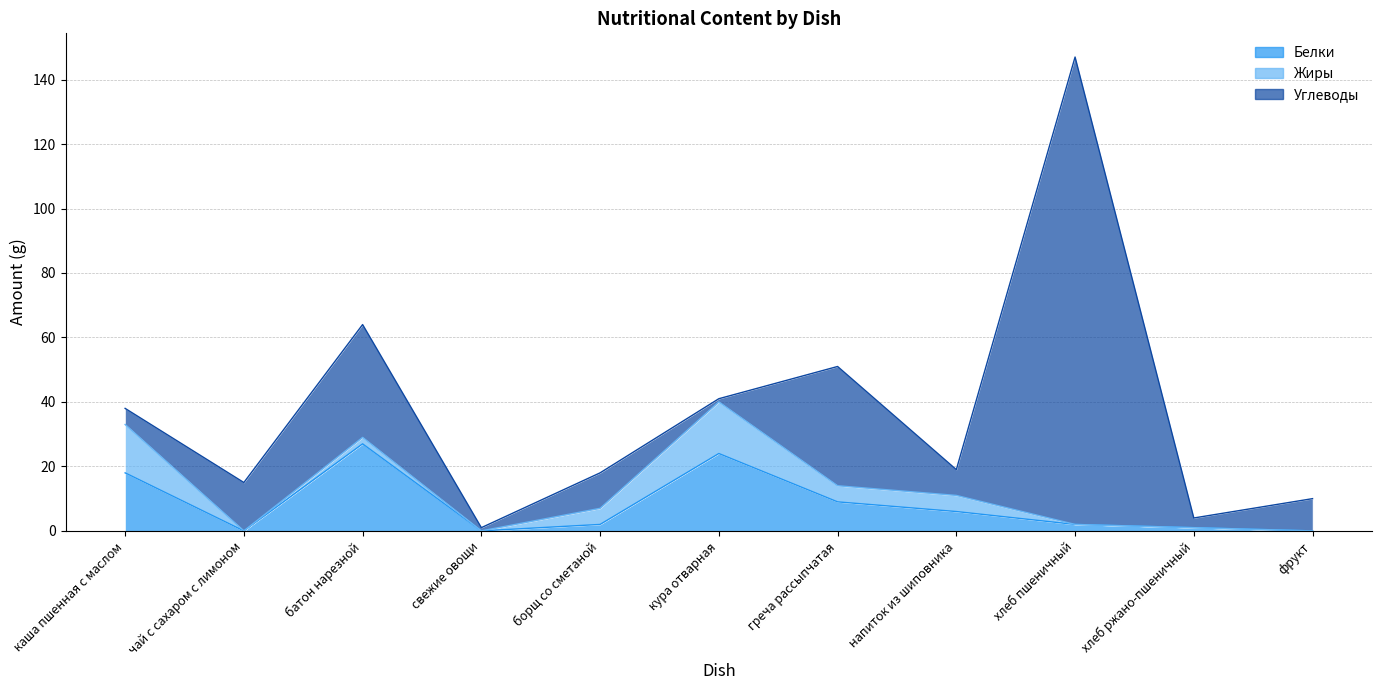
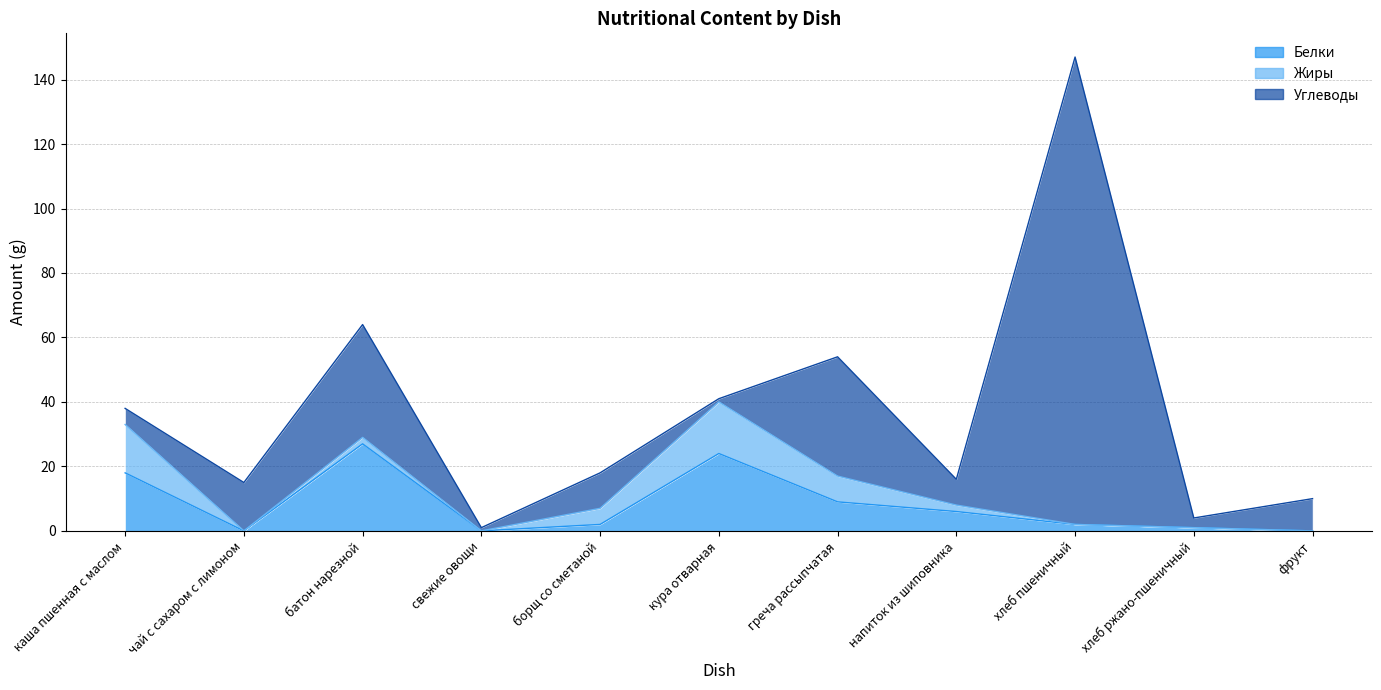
Жиры, греча рассыпчатая: 5 -> 8
Жиры, напиток из шиповника: 5 -> 2
